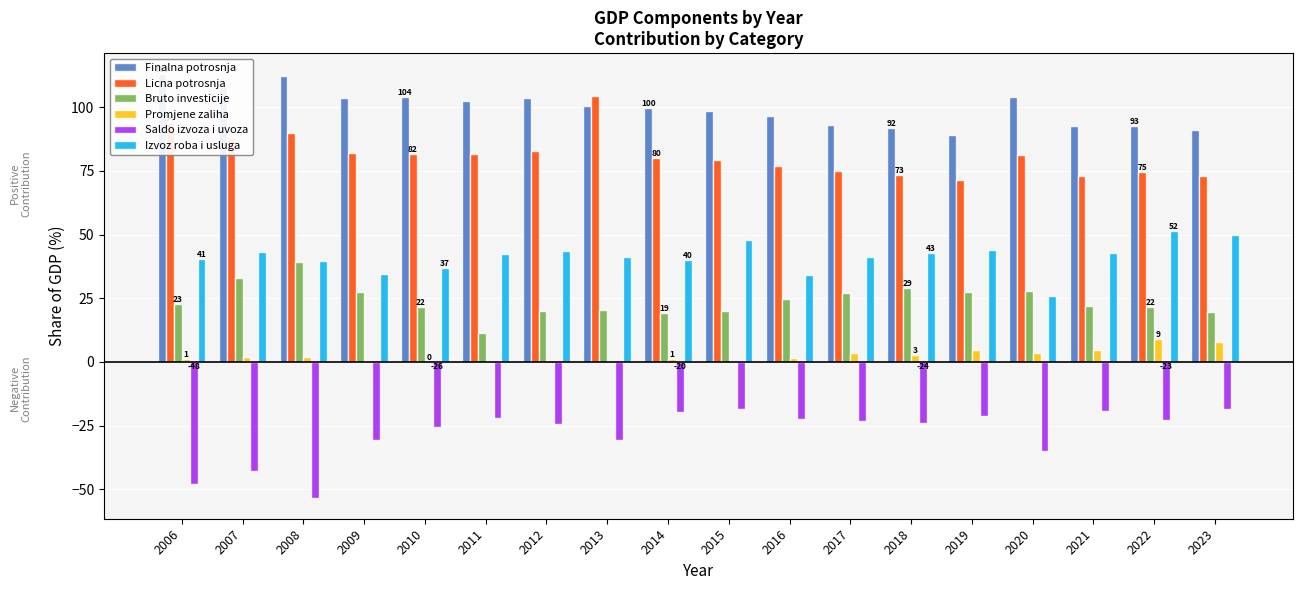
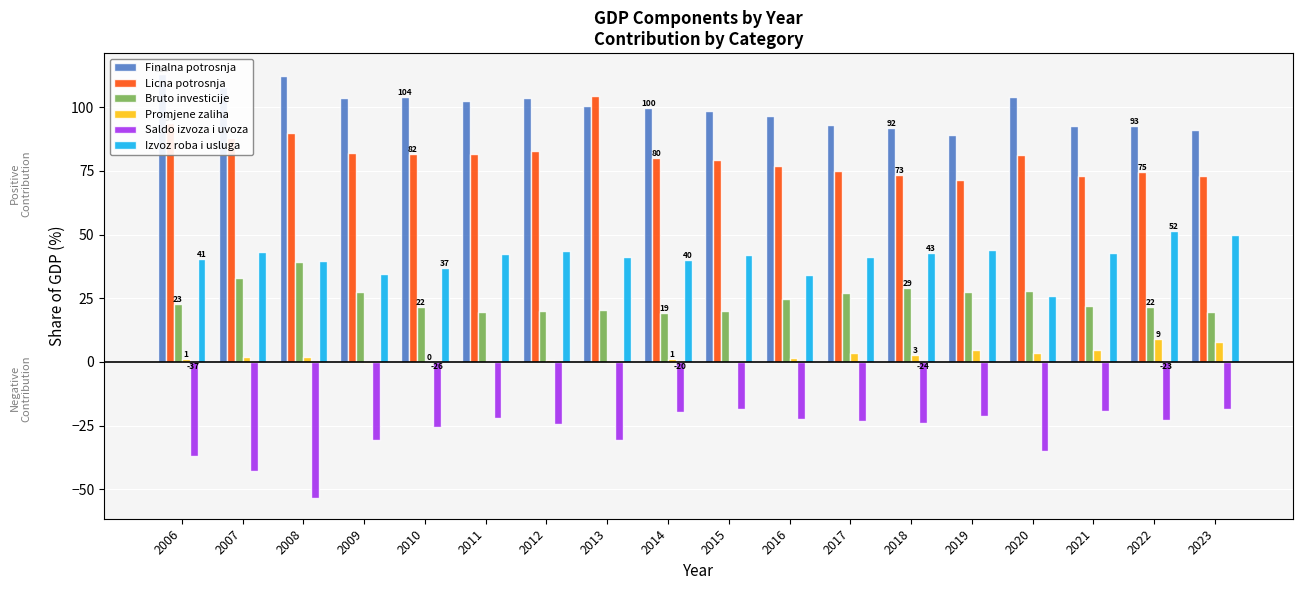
Saldo izvoza i uvoza, 2006: -48 -> -37
Bruto investicije, 2011: 11 -> 20
Izvoz roba i usluga, 2015: 48 -> 42
